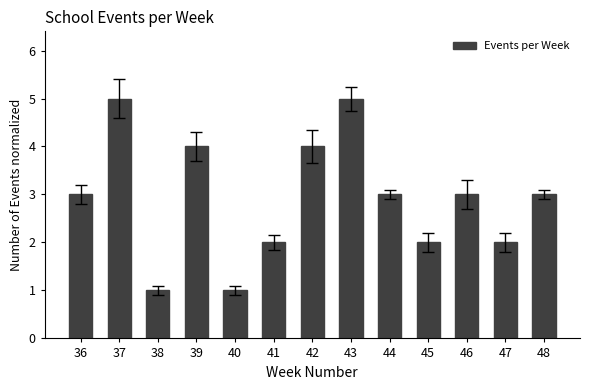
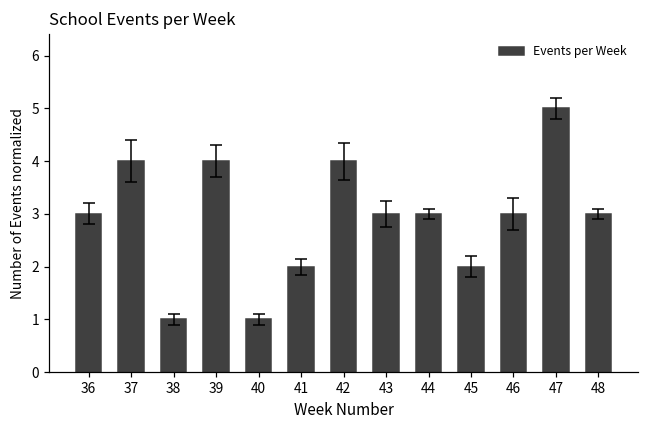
Events per Week, 37: 5 -> 4
Events per Week, 43: 5 -> 3
Events per Week, 47: 2 -> 5
